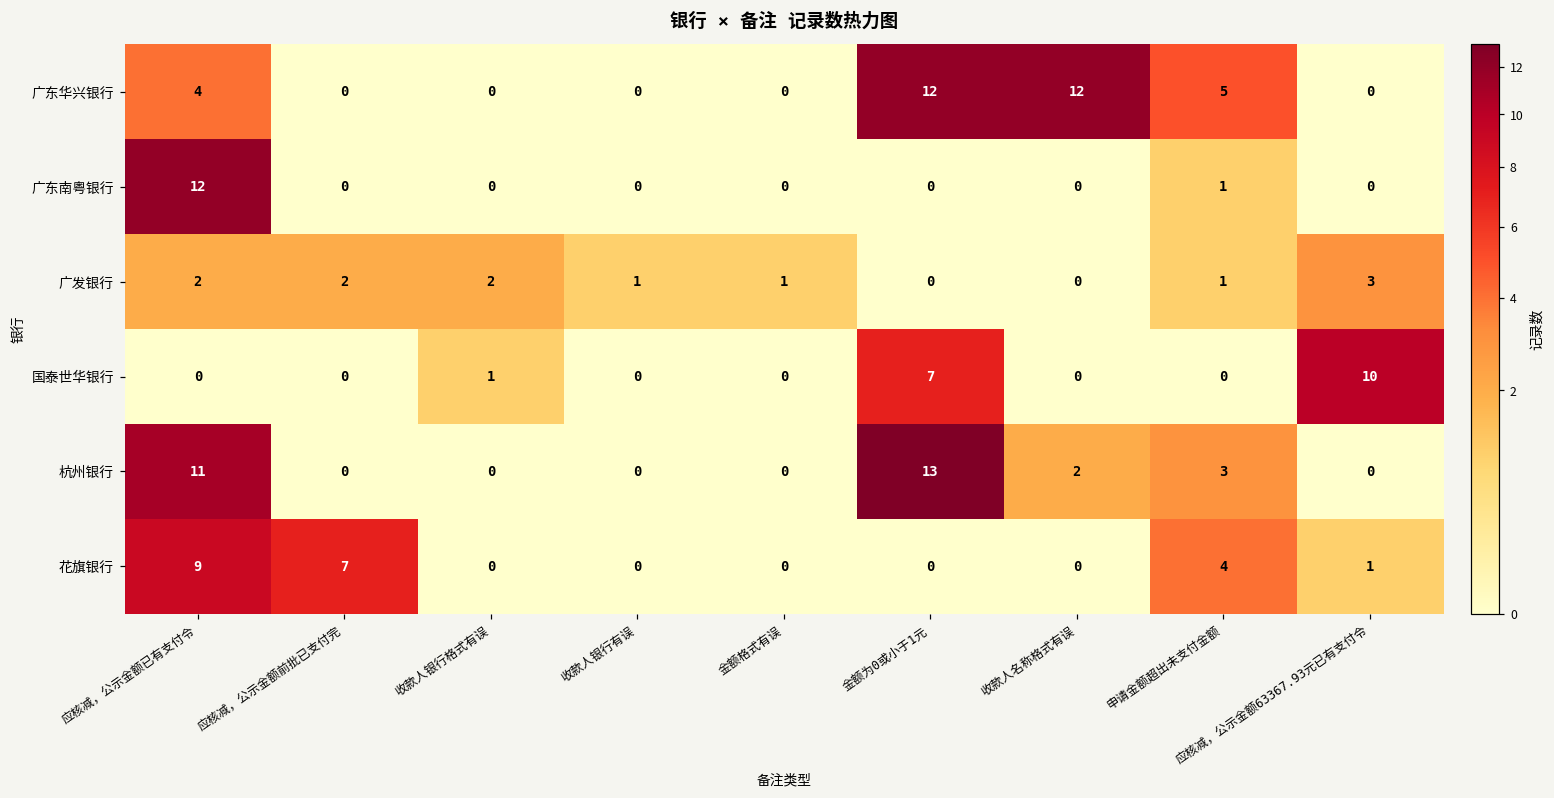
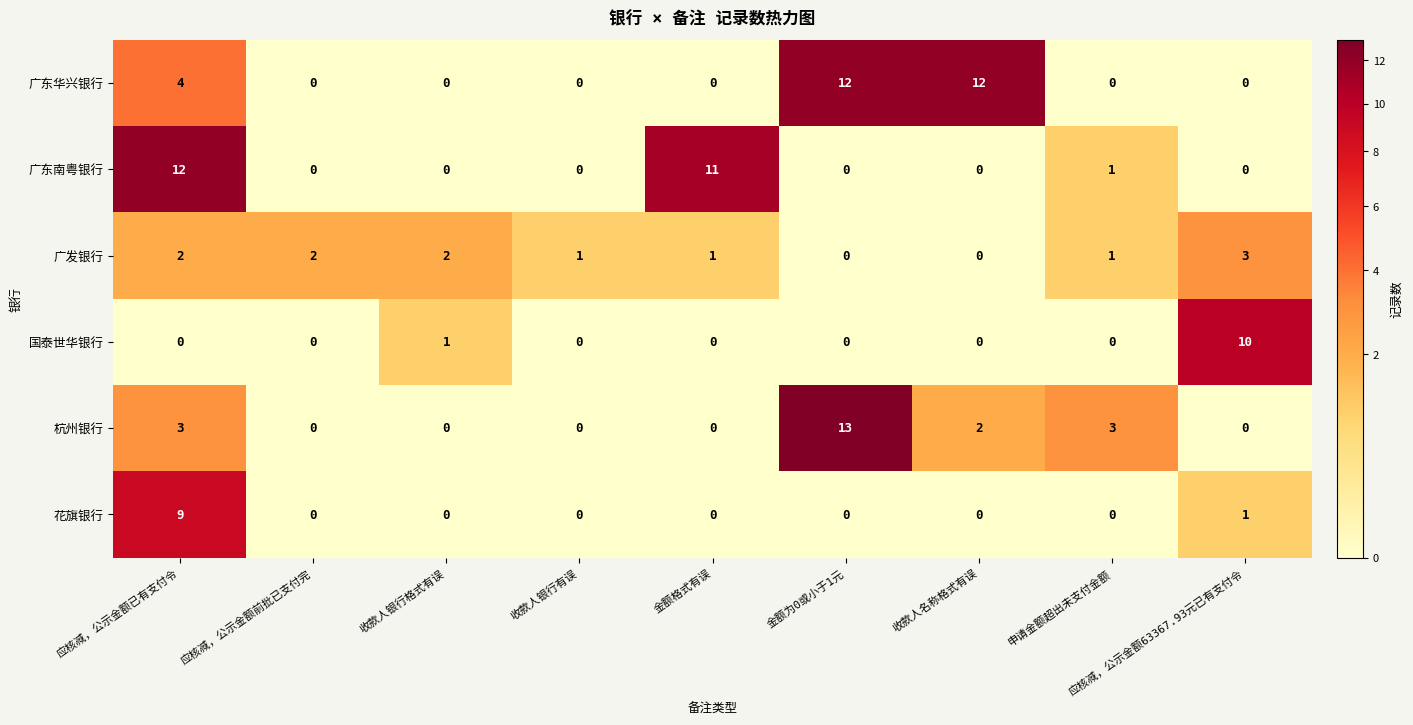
广东华兴银行, 申请金额超出未支付金额: 5 -> 0
广东南粤银行, 金额格式有误: 0 -> 11
国泰世华银行, 金额为0或小于1元: 7 -> 0
杭州银行, 应核减，公示金额已有支付令: 11 -> 3
花旗银行, 应核减，公示金额前批已支付完: 7 -> 0
花旗银行, 申请金额超出未支付金额: 4 -> 0
